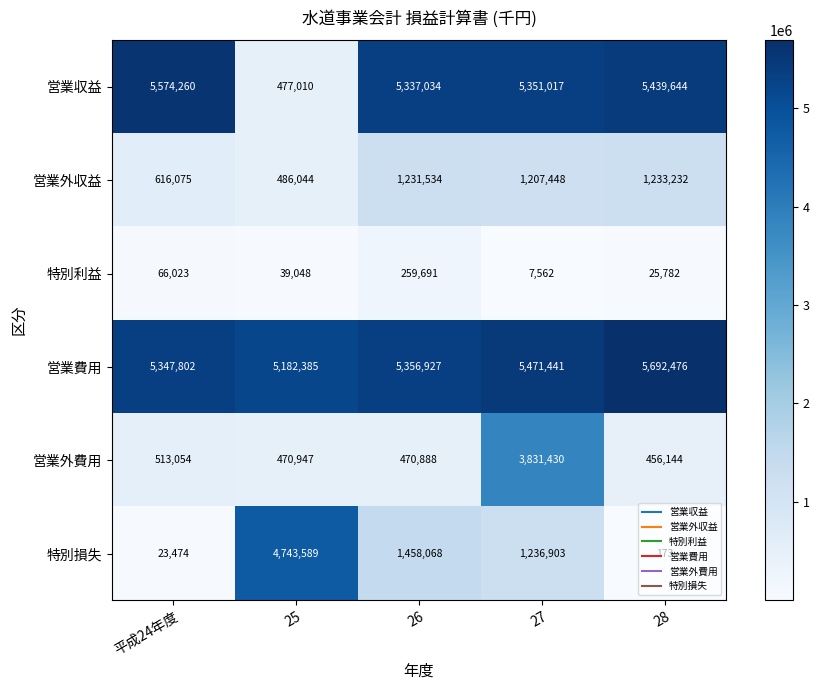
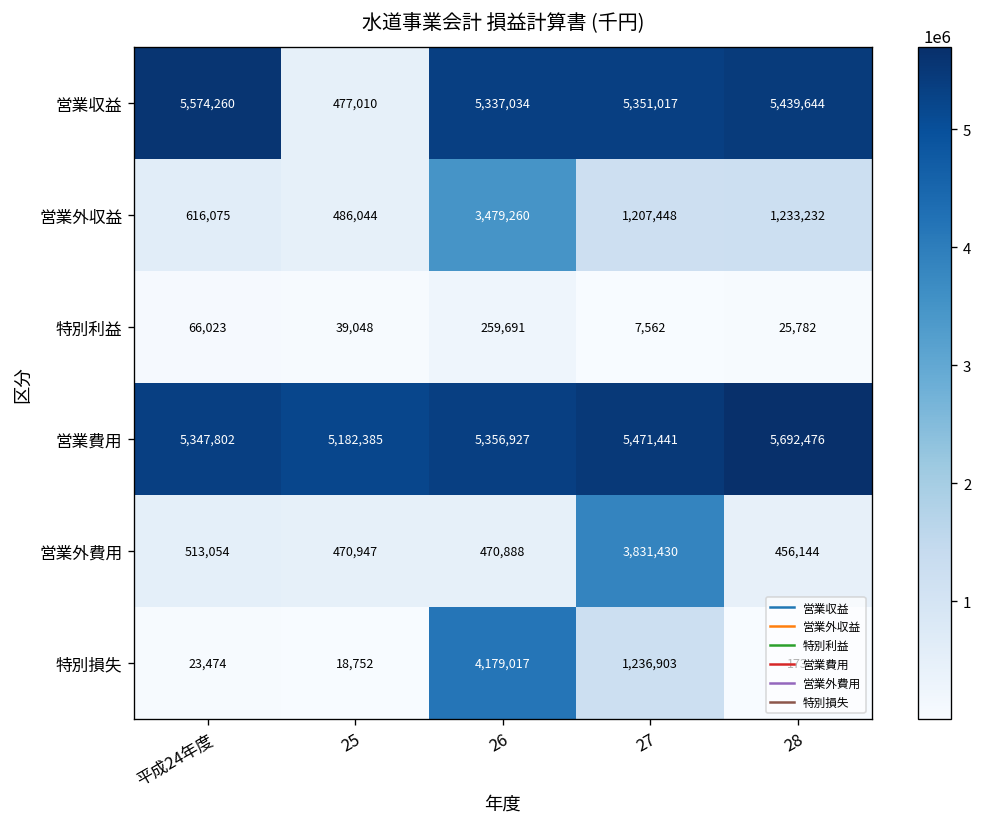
営業外収益, 26: 1,231,534 -> 3,479,260
特別損失, 25: 4,743,589 -> 18,752
特別損失, 26: 1,458,068 -> 4,179,017
